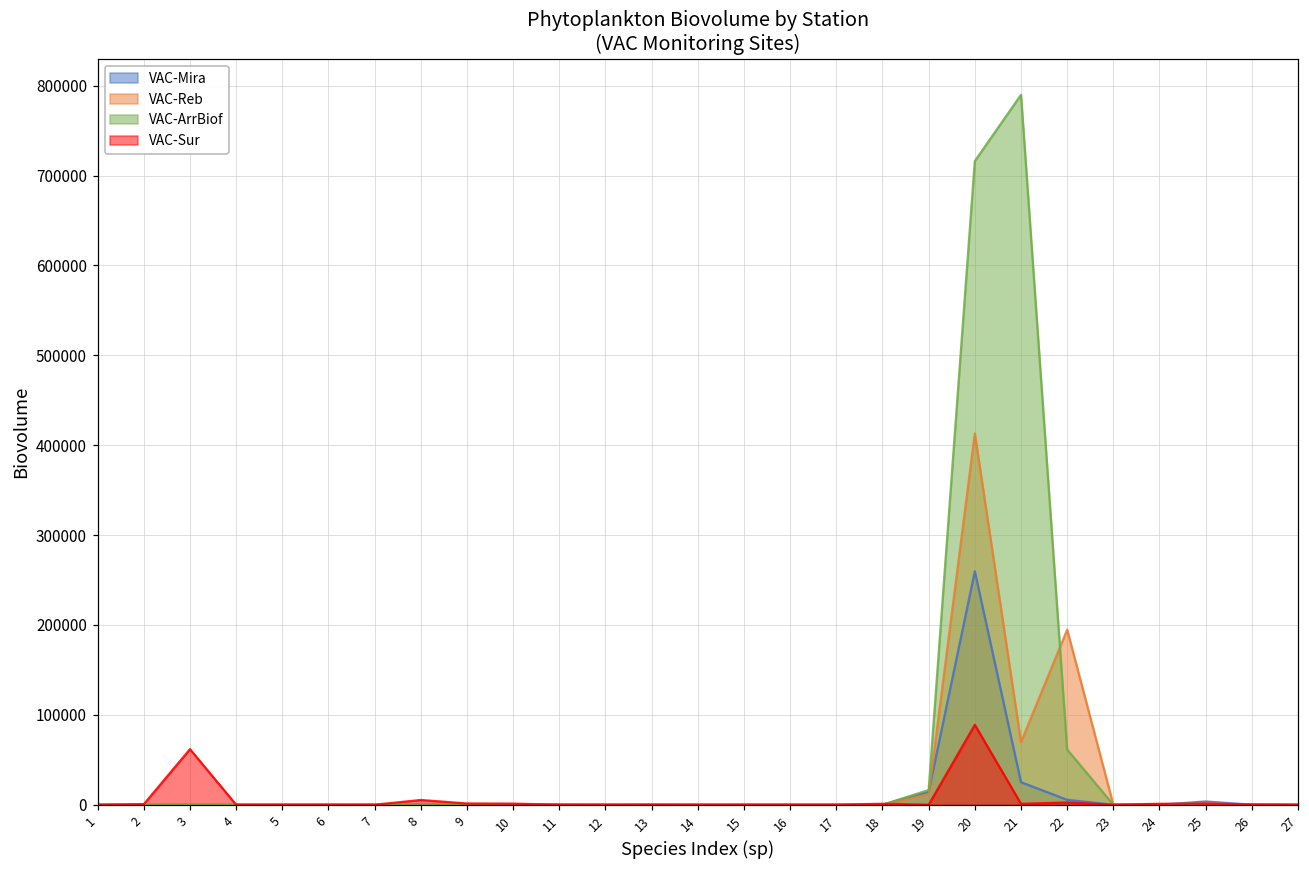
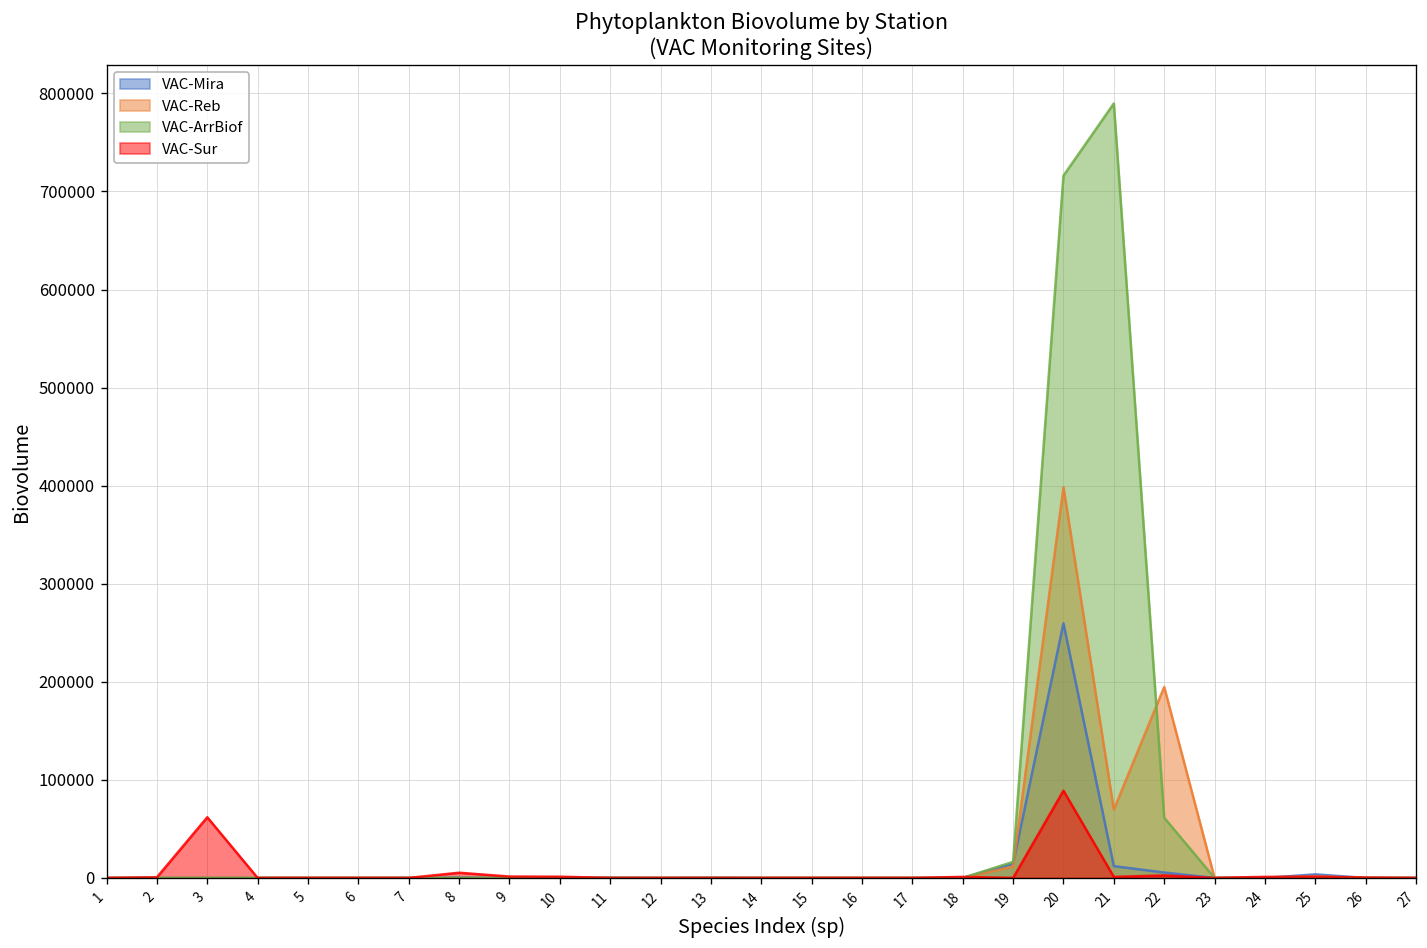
VAC-Reb, 20: 410000 -> 400000
VAC-Mira, 21: 30000 -> 10000
